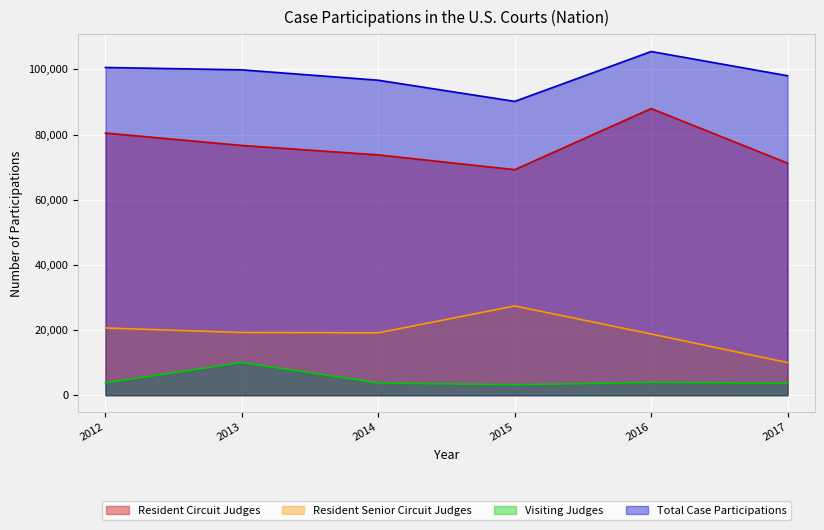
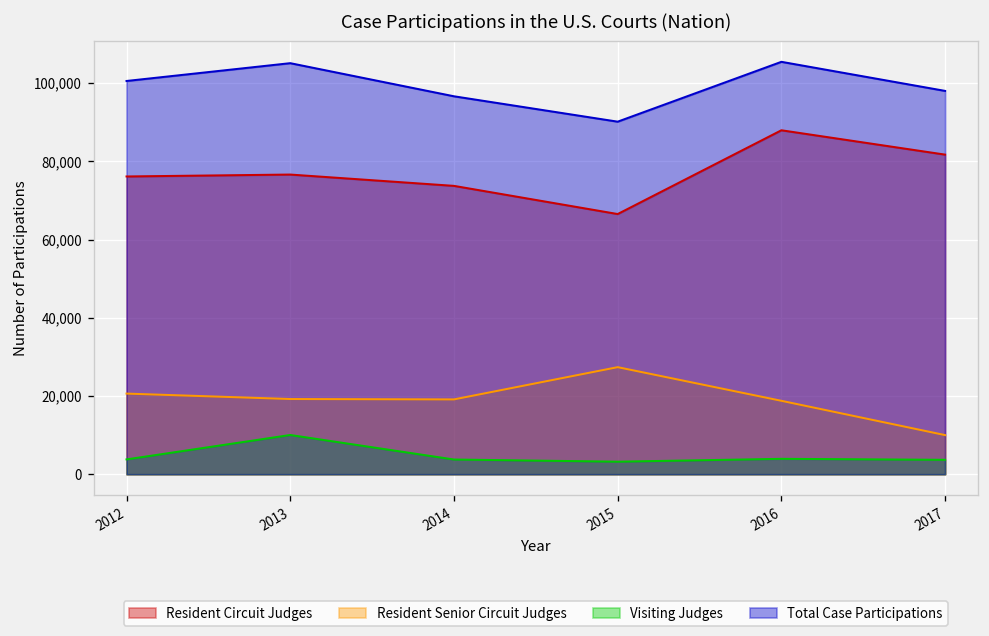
Resident Circuit Judges, 2012: 80,000 -> 76,000
Total Case Participations, 2013: 100,000 -> 105,000
Resident Circuit Judges, 2015: 69,000 -> 67,000
Resident Circuit Judges, 2017: 71,000 -> 82,000
